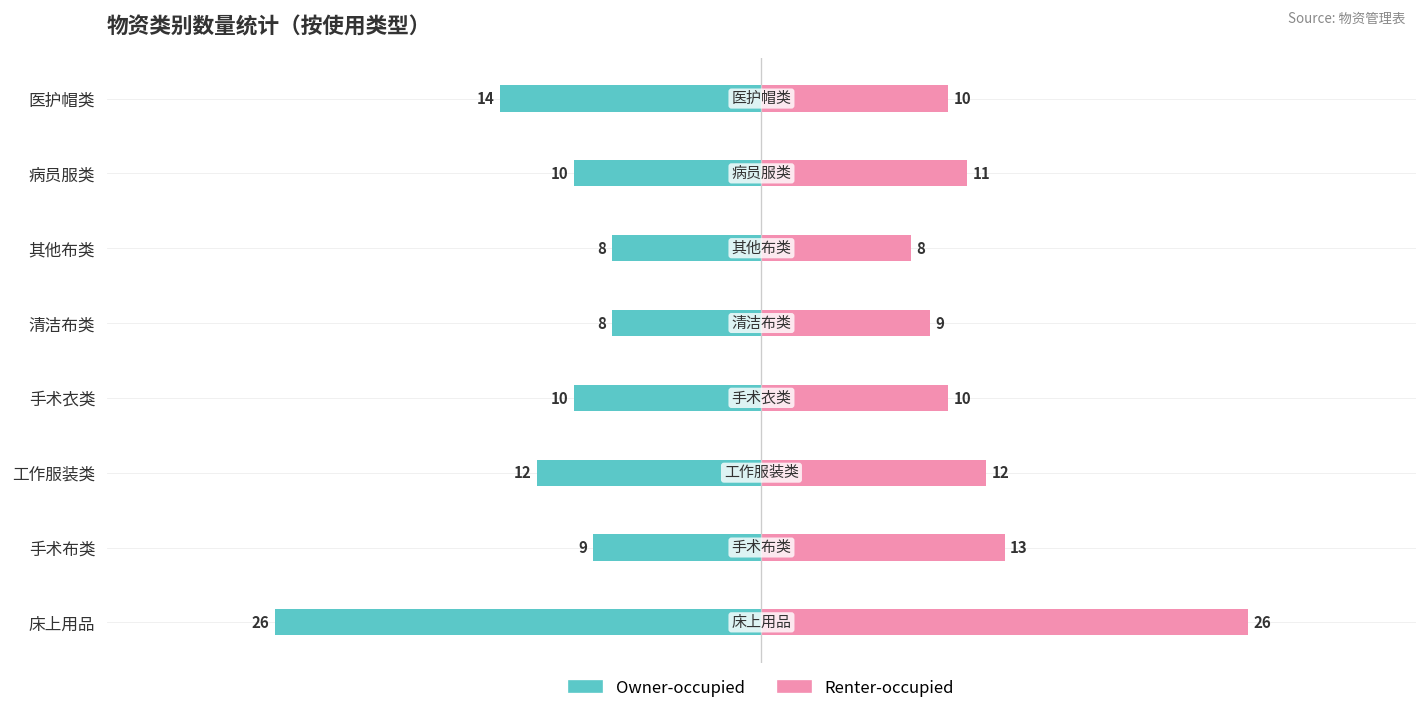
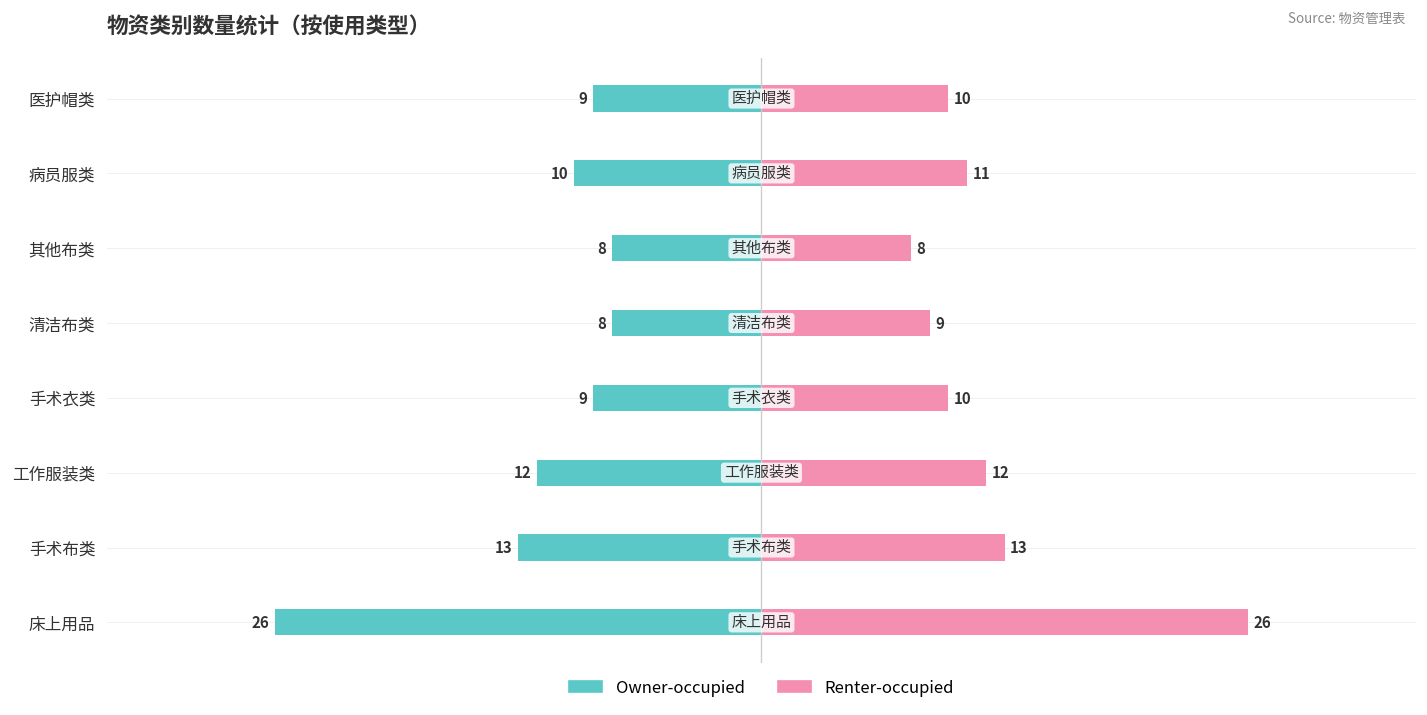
Owner-occupied, 医护帽类: 14 -> 9
Owner-occupied, 手术衣类: 10 -> 9
Owner-occupied, 手术布类: 9 -> 13
